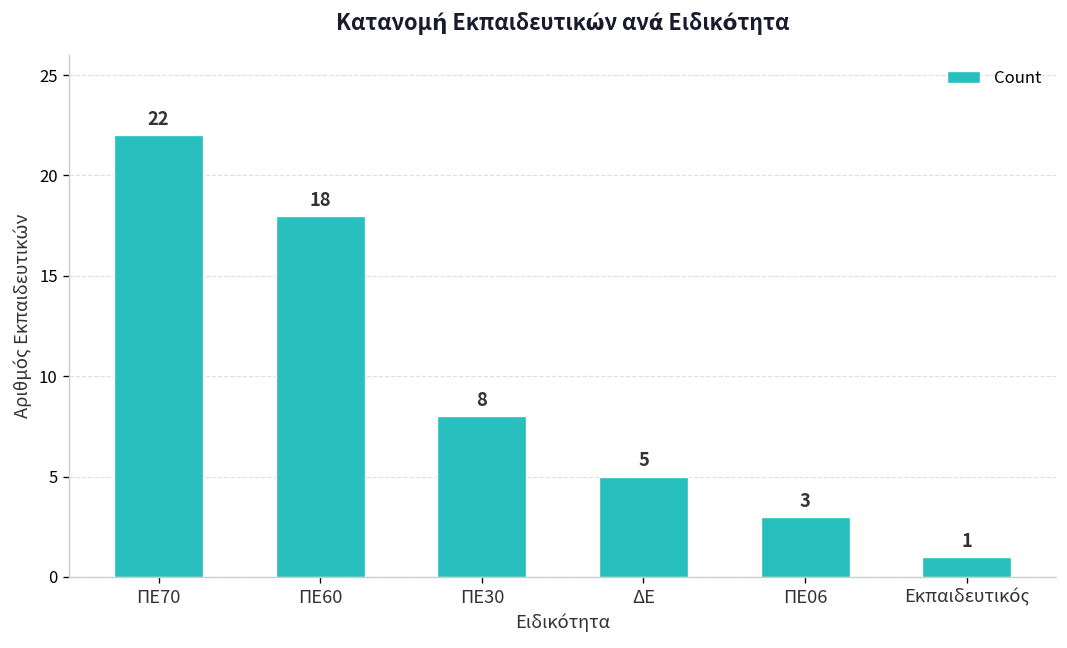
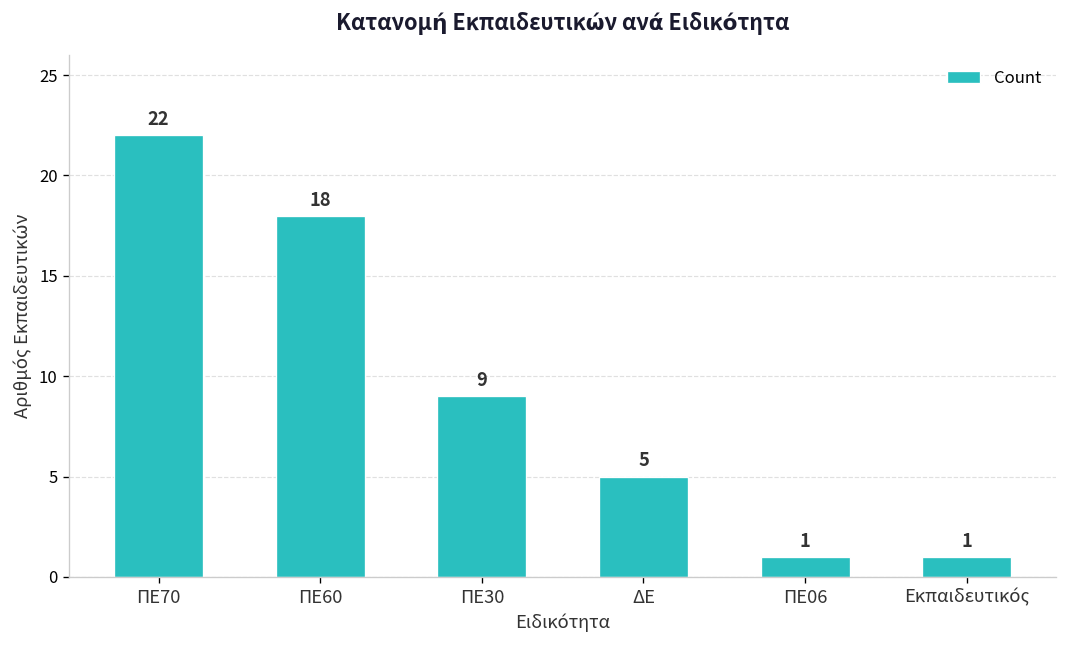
ΠΕ30: 8 -> 9
ΠΕ06: 3 -> 1
